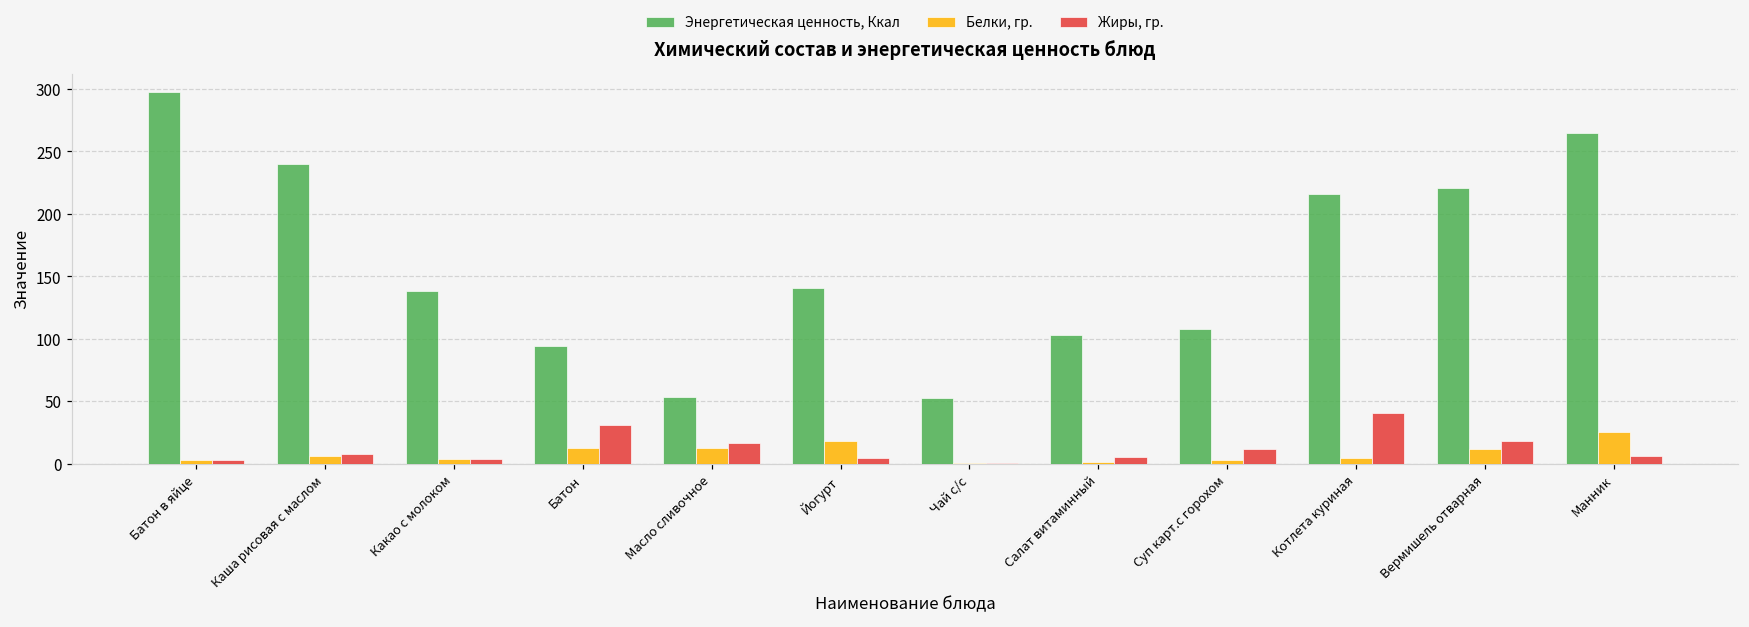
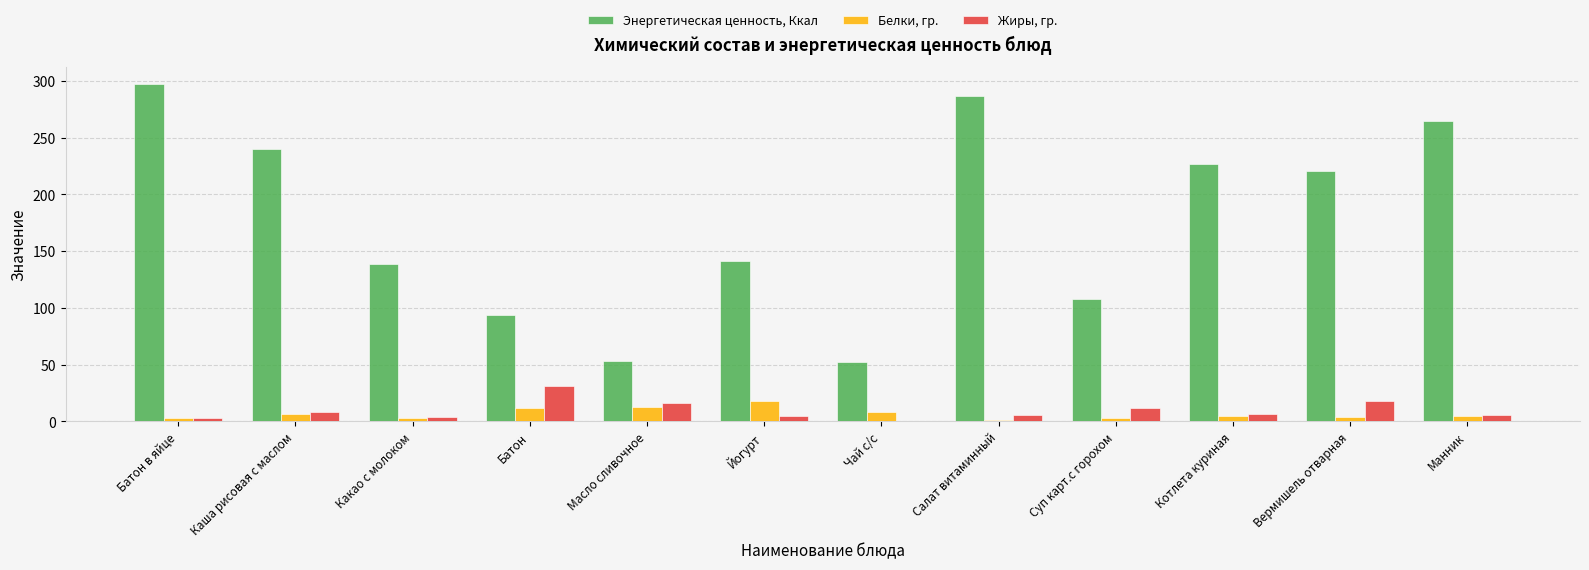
Белки, гр., Чай с/с: 0 -> 8
Энергетическая ценность, Ккал, Салат витаминный: 103 -> 287
Энергетическая ценность, Ккал, Котлета куриная: 216 -> 227
Жиры, гр., Котлета куриная: 40 -> 7
Белки, гр., Вермишель отварная: 12 -> 4
Белки, гр., Манник: 25 -> 5
